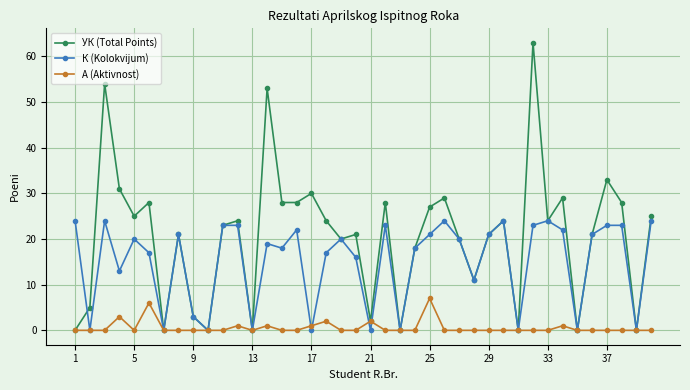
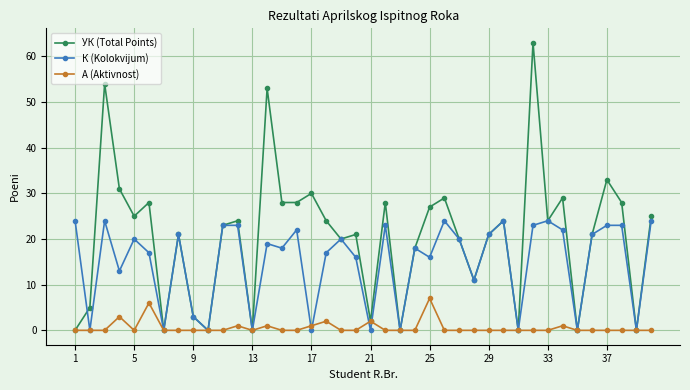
К (Kolokvijum), 25: 21 -> 16
